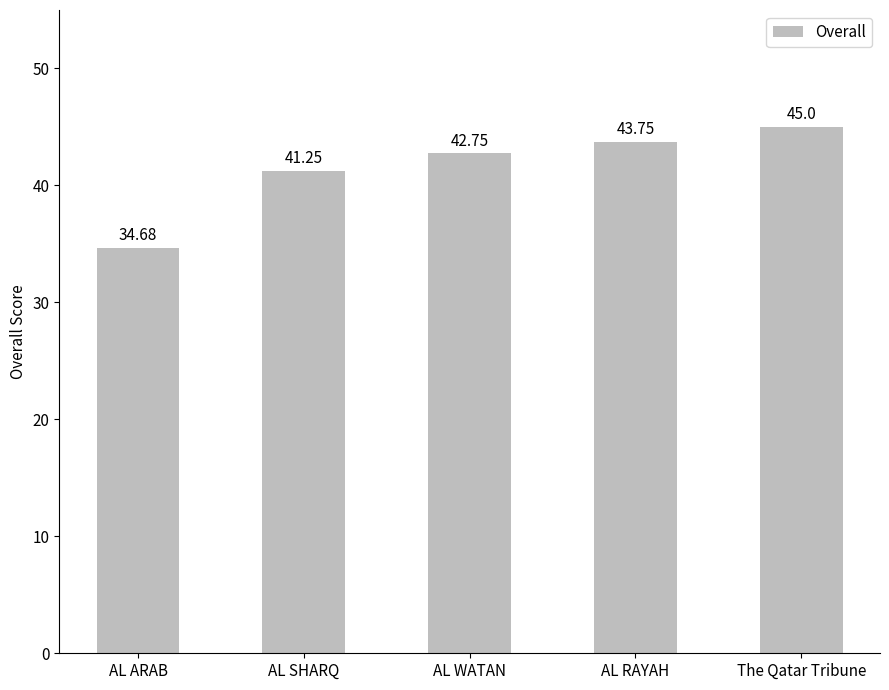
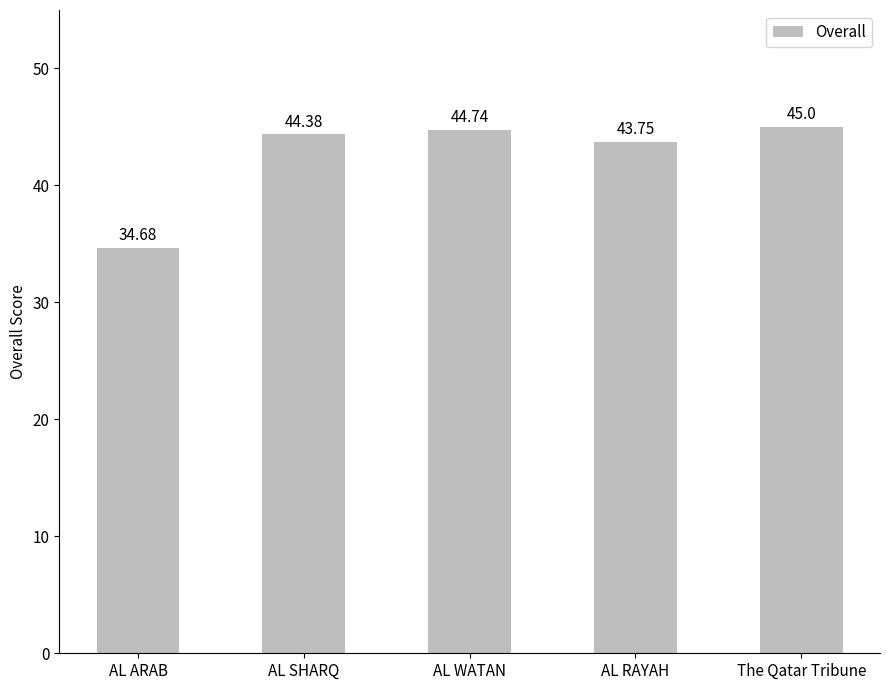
AL SHARQ: 41.25 -> 44.38
AL WATAN: 42.75 -> 44.74
